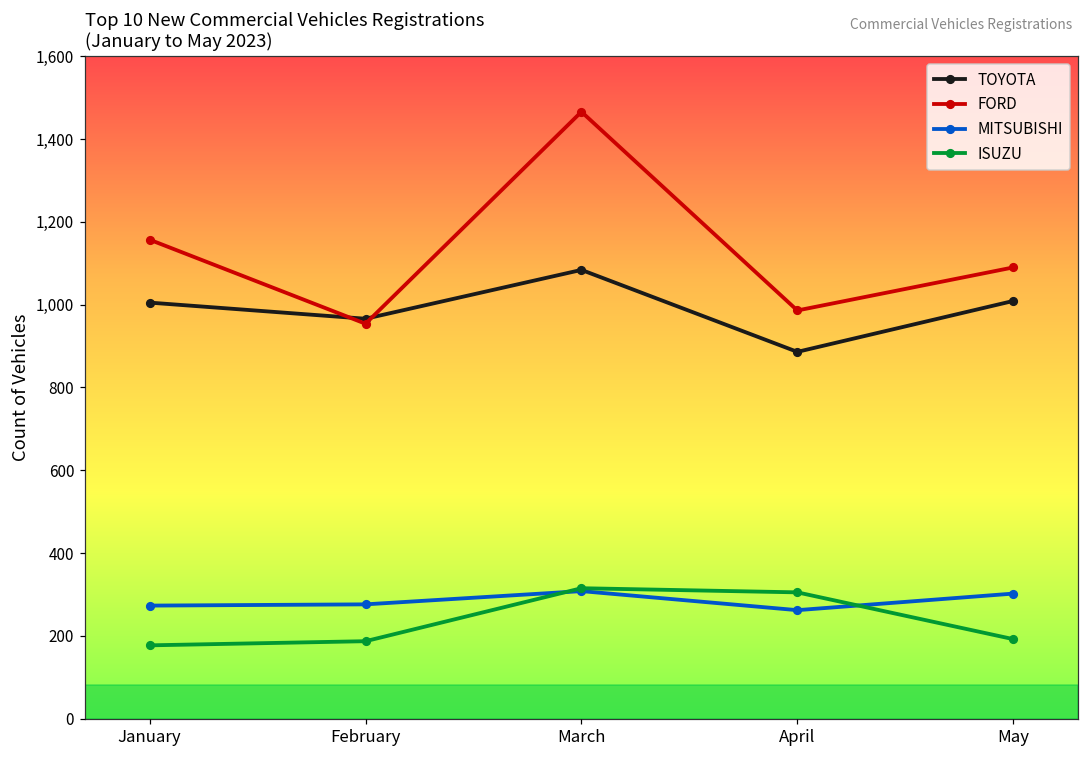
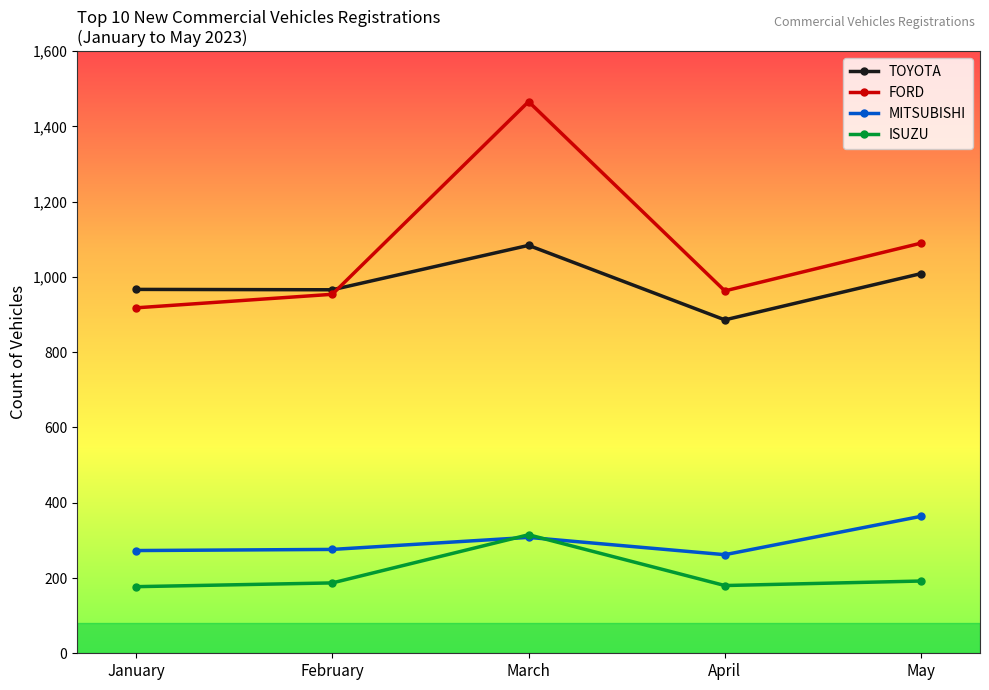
TOYOTA, January: 1,010 -> 970
FORD, January: 1,160 -> 920
FORD, April: 990 -> 960
ISUZU, April: 310 -> 180
MITSUBISHI, May: 300 -> 360
